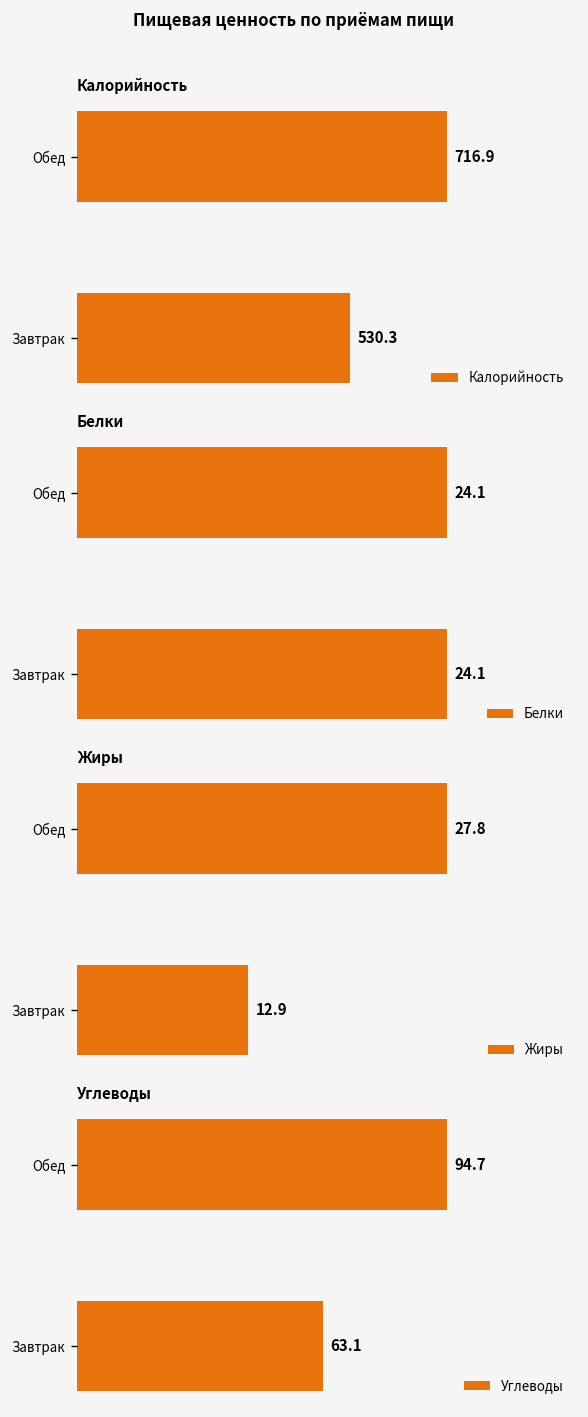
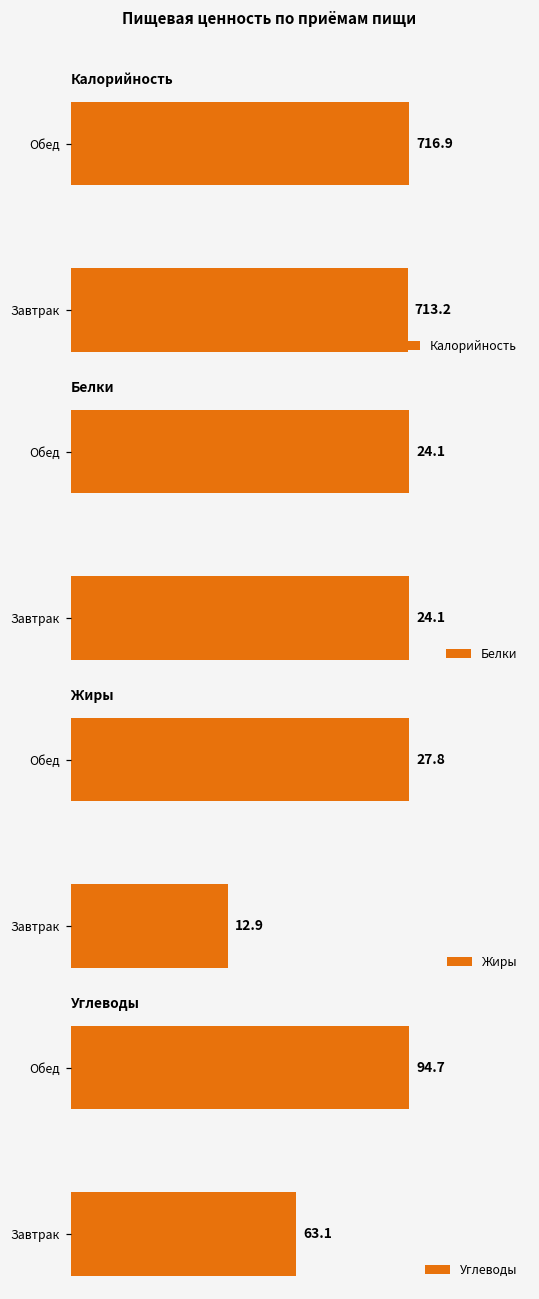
Калорийность, Завтрак: 530.3 -> 713.2
